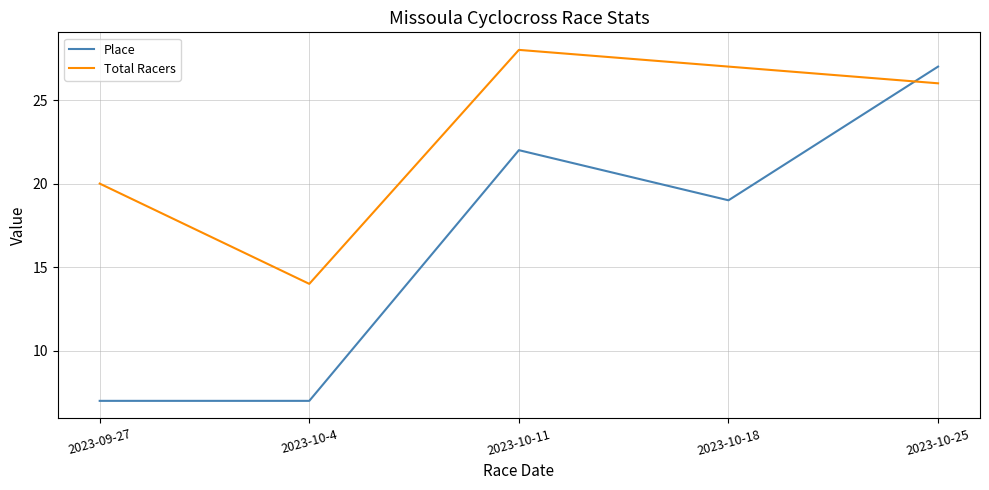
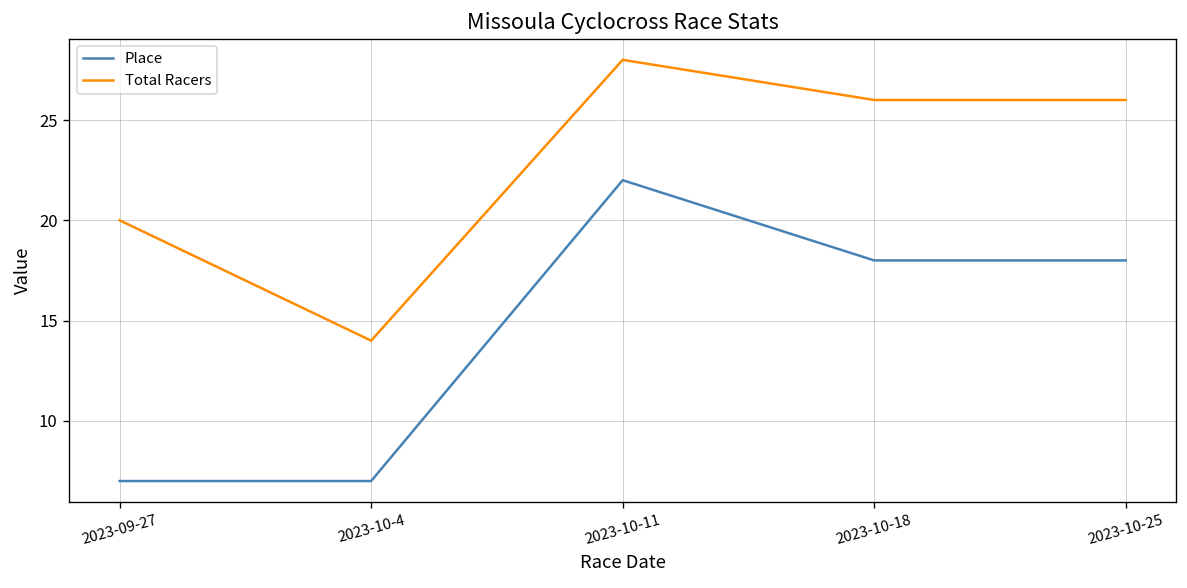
Place, 2023-10-18: 19 -> 18
Total Racers, 2023-10-18: 27 -> 26
Place, 2023-10-25: 27 -> 18
